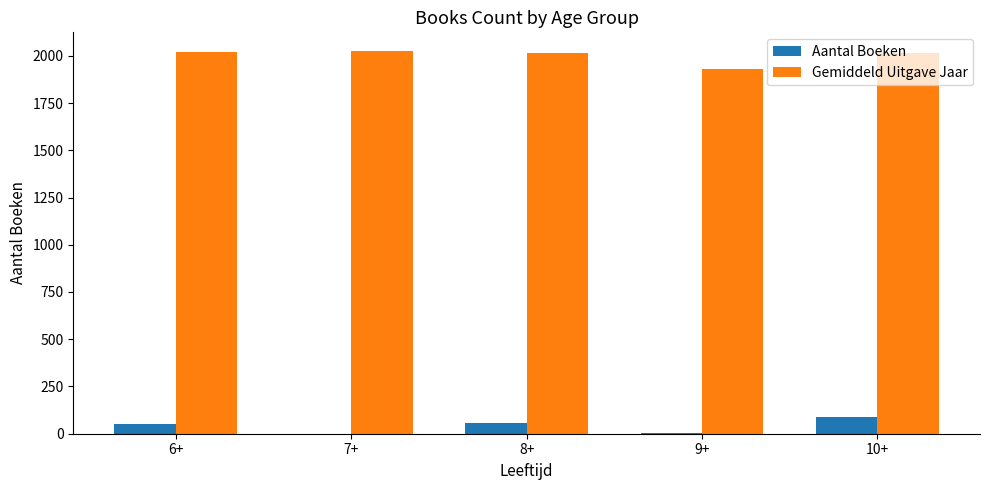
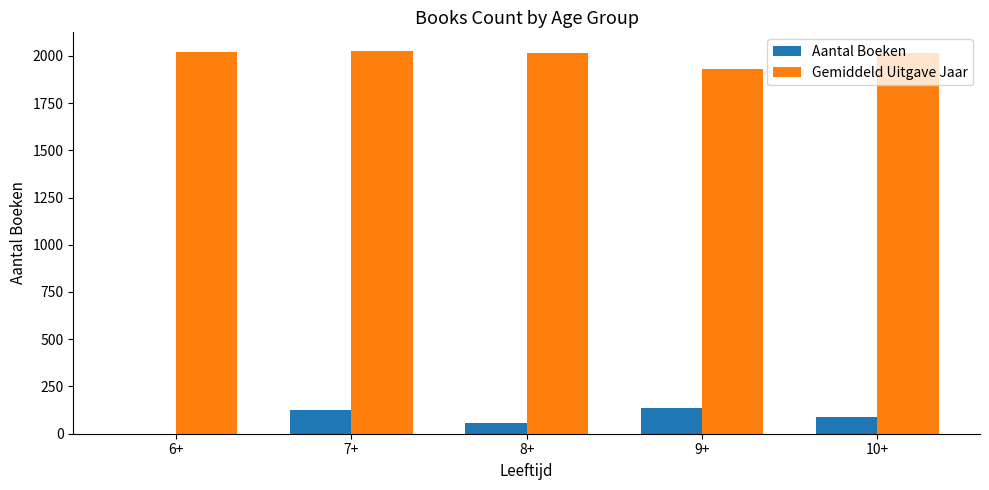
Aantal Boeken, 6+: 50 -> 0
Aantal Boeken, 7+: 0 -> 130
Aantal Boeken, 9+: 0 -> 140
